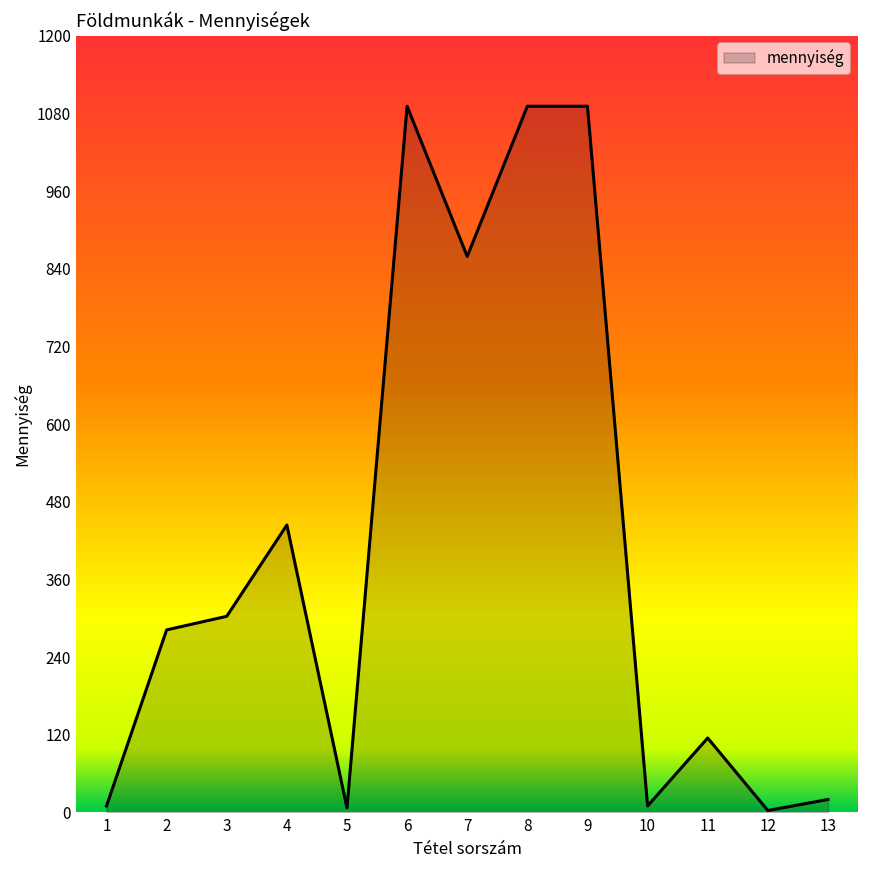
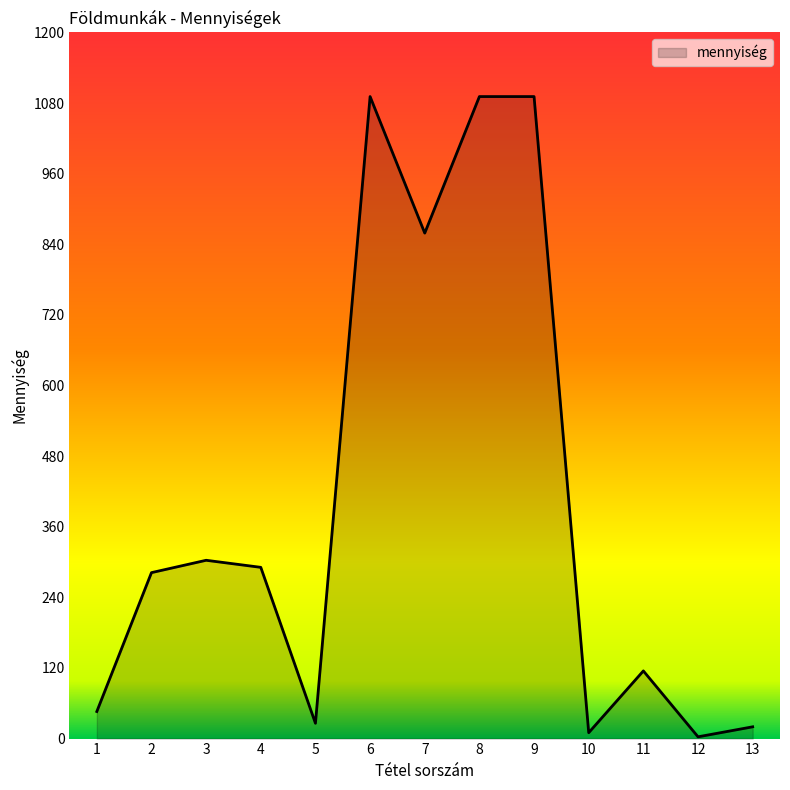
1: 10 -> 50
4: 440 -> 290
5: 10 -> 30
